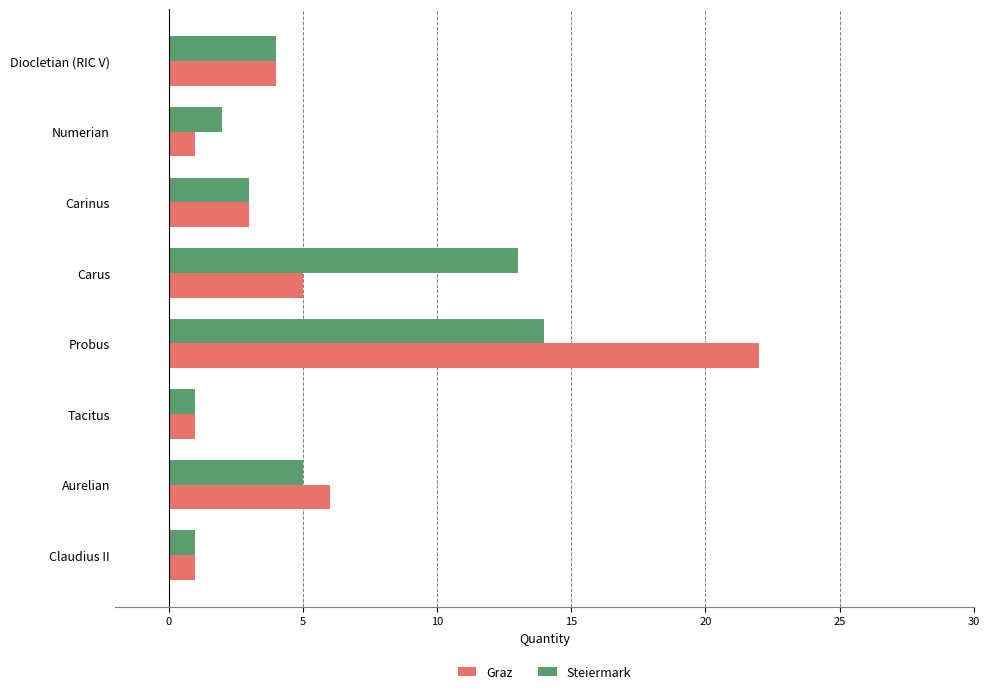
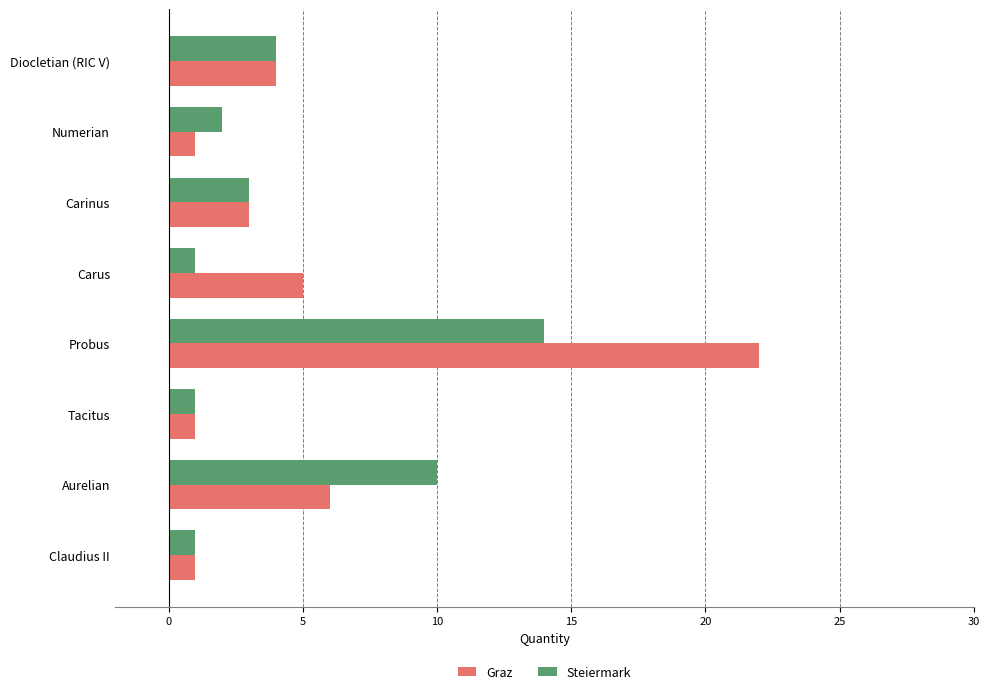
Steiermark, Carus: 13 -> 1
Steiermark, Aurelian: 5 -> 10
